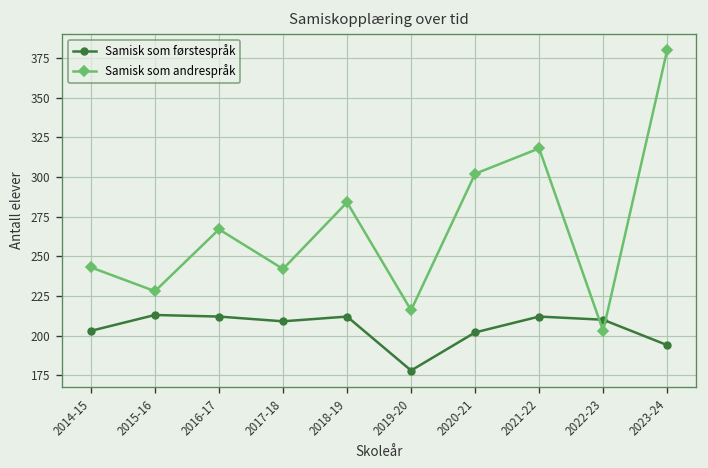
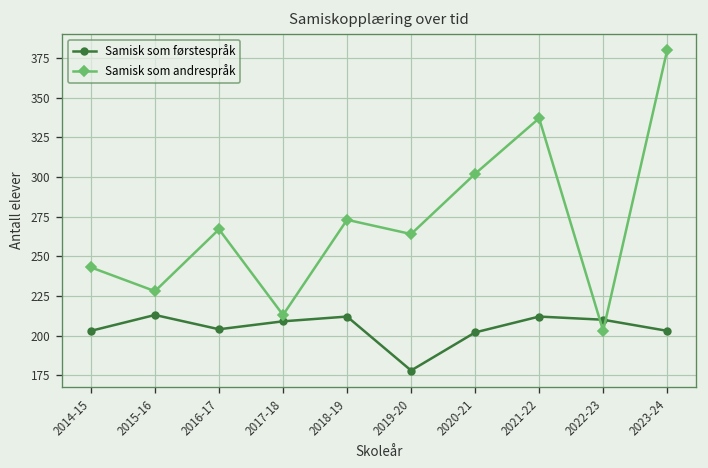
Samisk som førstespråk, 2016-17: 212 -> 204
Samisk som andrespråk, 2017-18: 242 -> 213
Samisk som andrespråk, 2018-19: 284 -> 273
Samisk som andrespråk, 2019-20: 216 -> 264
Samisk som andrespråk, 2021-22: 318 -> 337
Samisk som førstespråk, 2023-24: 194 -> 203
